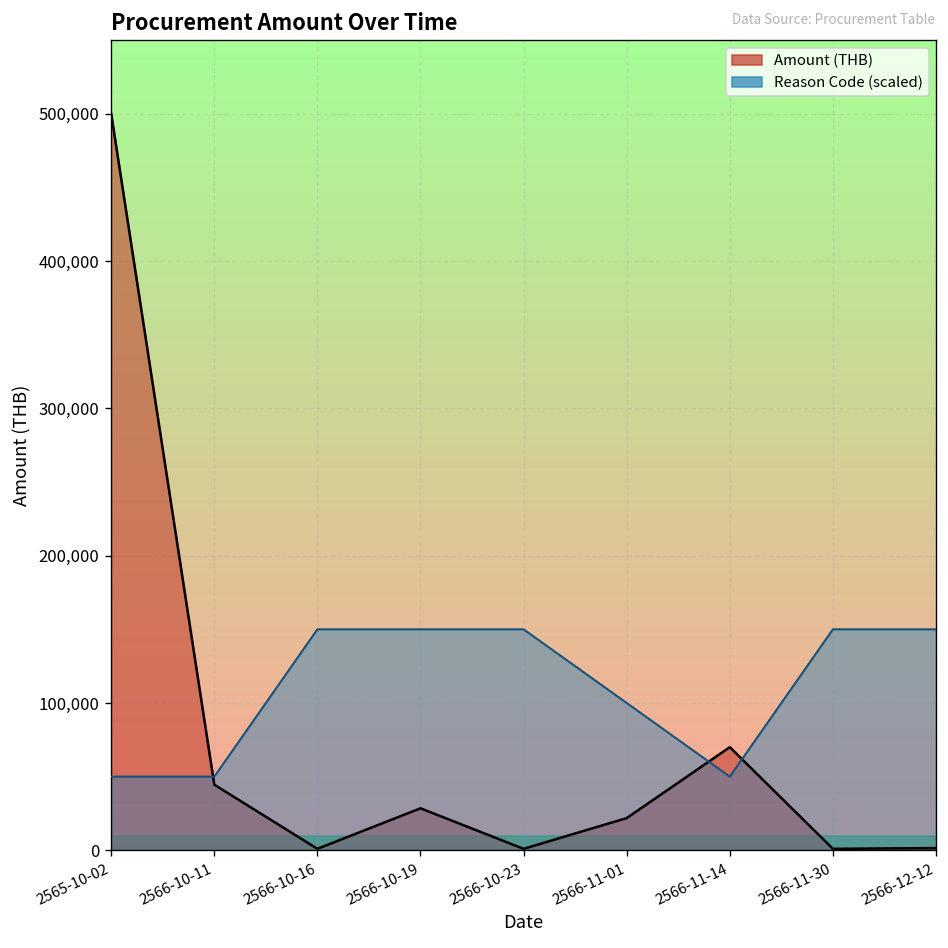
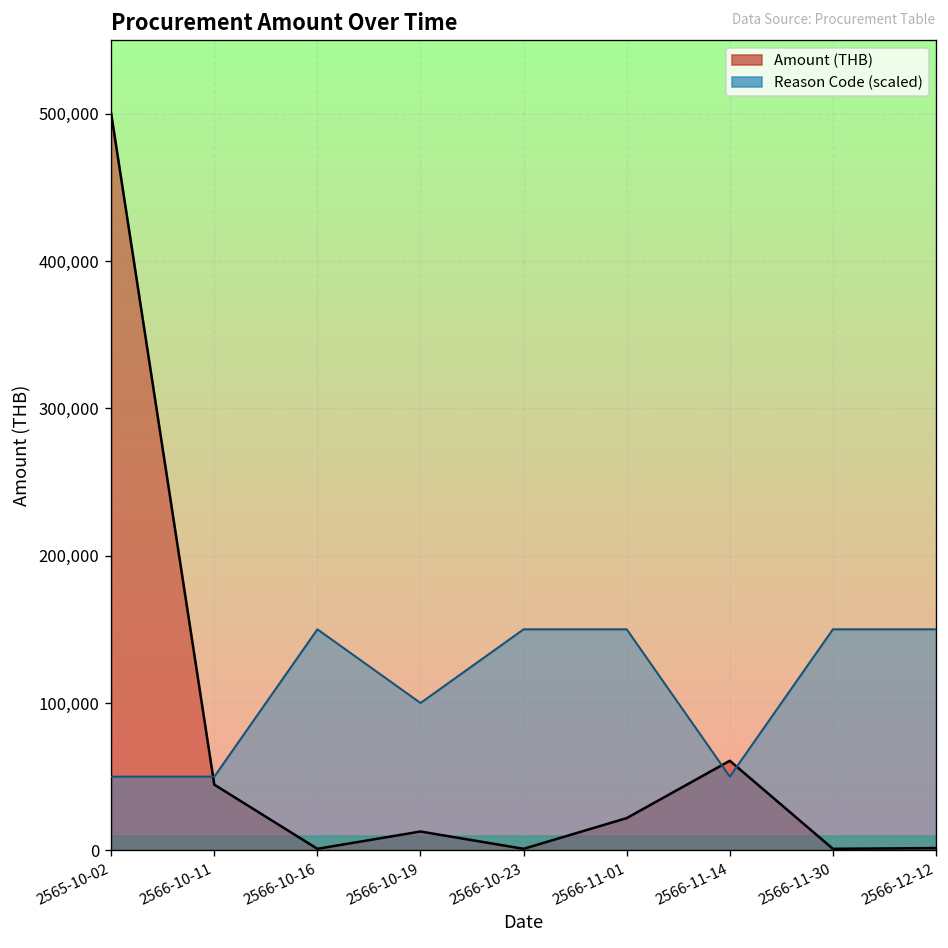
Amount (THB), 2566-10-19: 29,000 -> 13,000
Reason Code (scaled), 2566-10-19: 150,000 -> 100,000
Reason Code (scaled), 2566-11-01: 100,000 -> 150,000
Amount (THB), 2566-11-14: 70,000 -> 61,000
